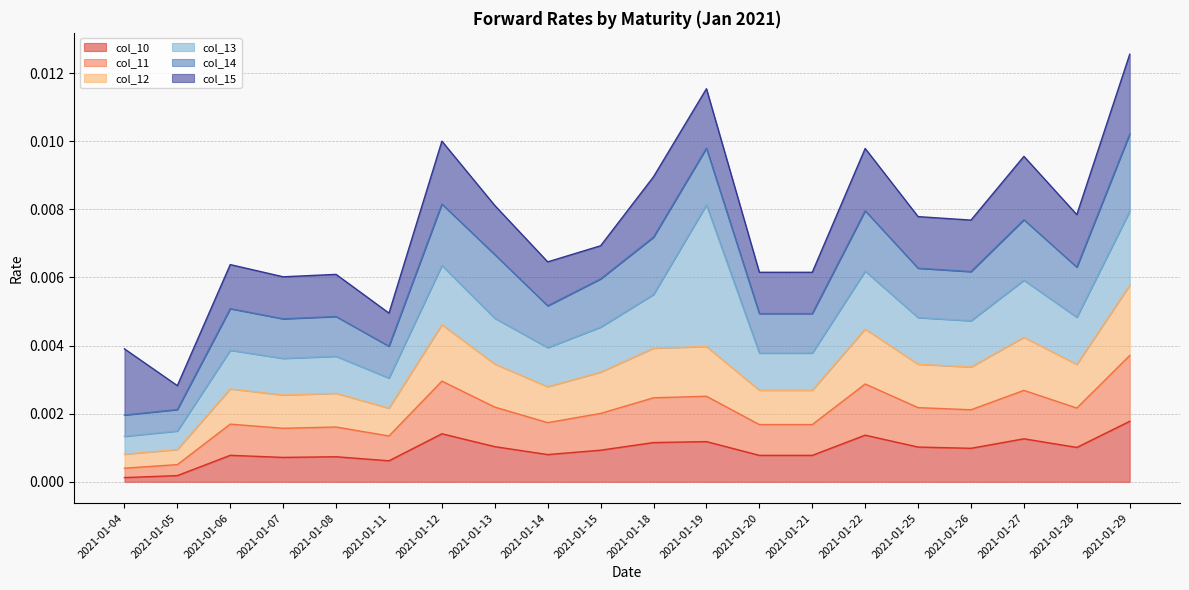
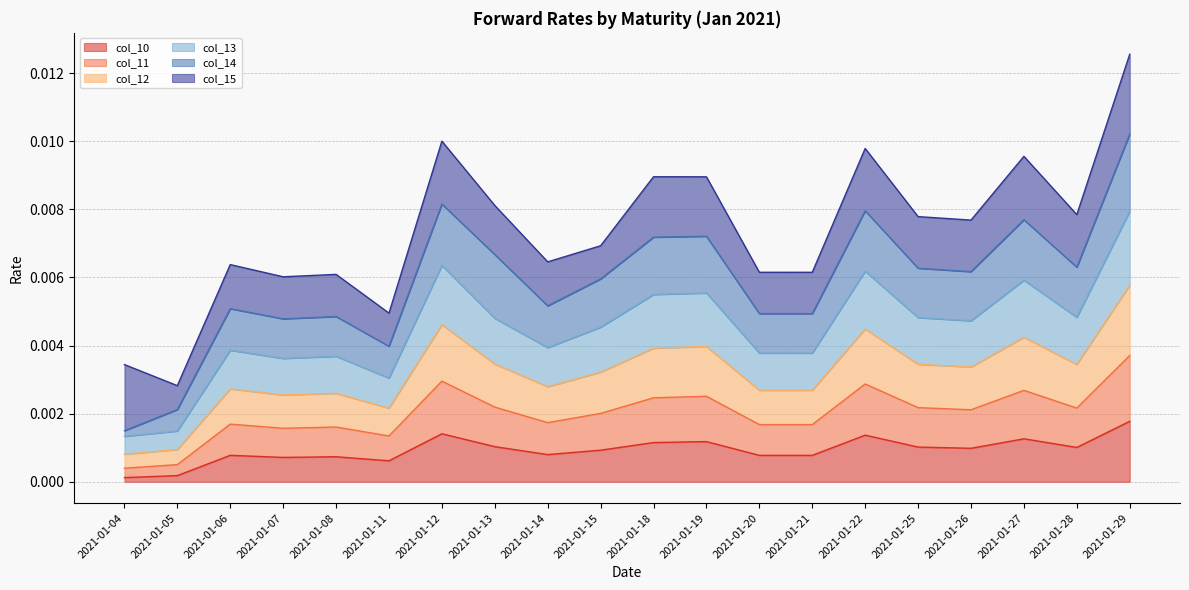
col_14, 2021-01-04: 0.0006 -> 0.0002
col_13, 2021-01-19: 0.0042 -> 0.0016
